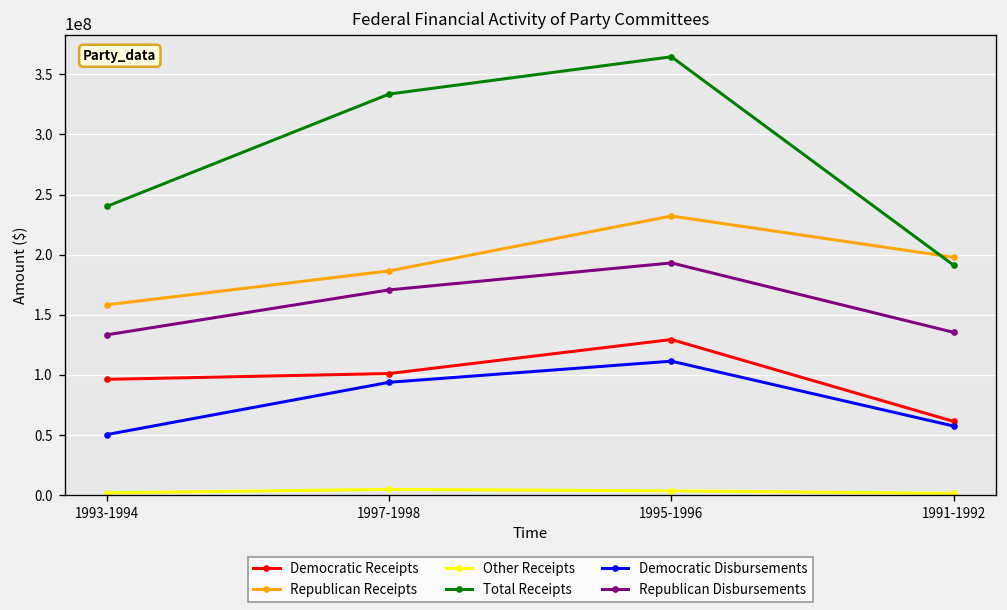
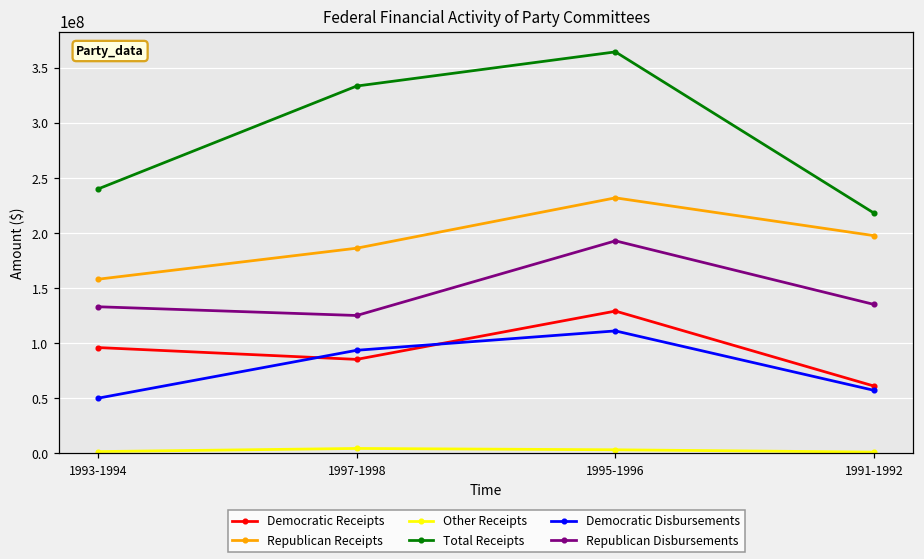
Democratic Receipts, 1997-1998: 101000000 -> 85000000
Republican Disbursements, 1997-1998: 171000000 -> 125000000
Total Receipts, 1991-1992: 191000000 -> 218000000
